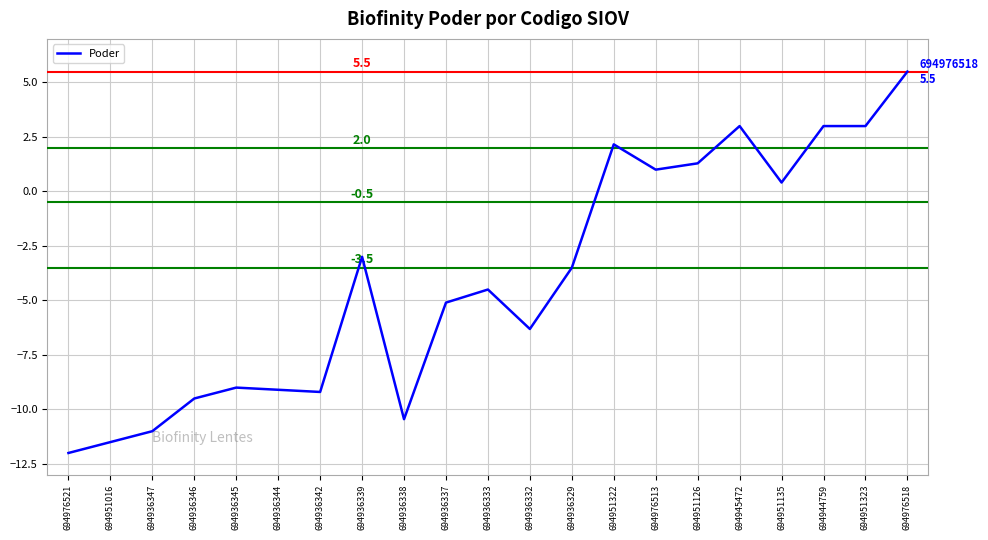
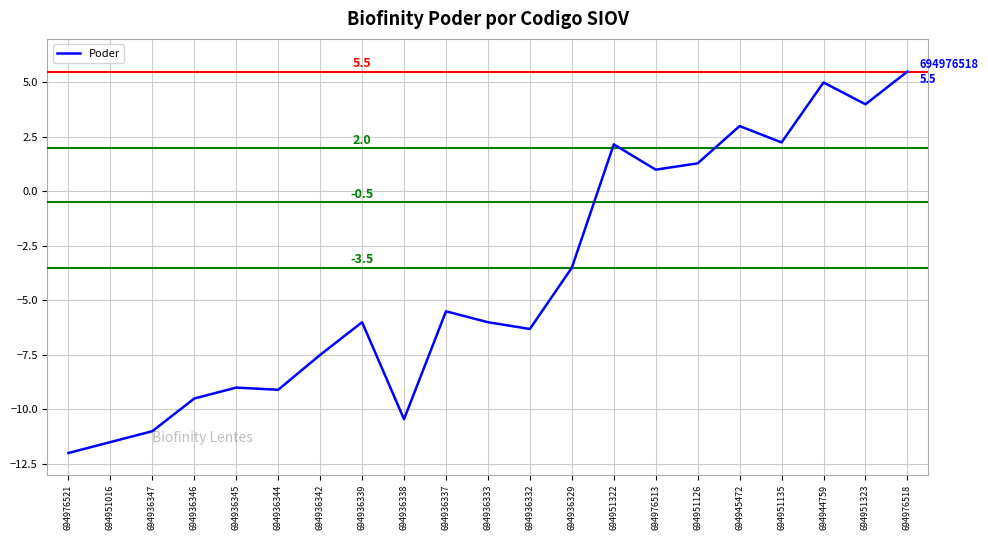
694936342: -9.2 -> -7.5
694936339: -3 -> -6
694936337: -5.1 -> -5.5
694936333: -4.5 -> -6.0
694951135: 0.4 -> 2.3
694944759: 3 -> 5
694951323: 3 -> 4
